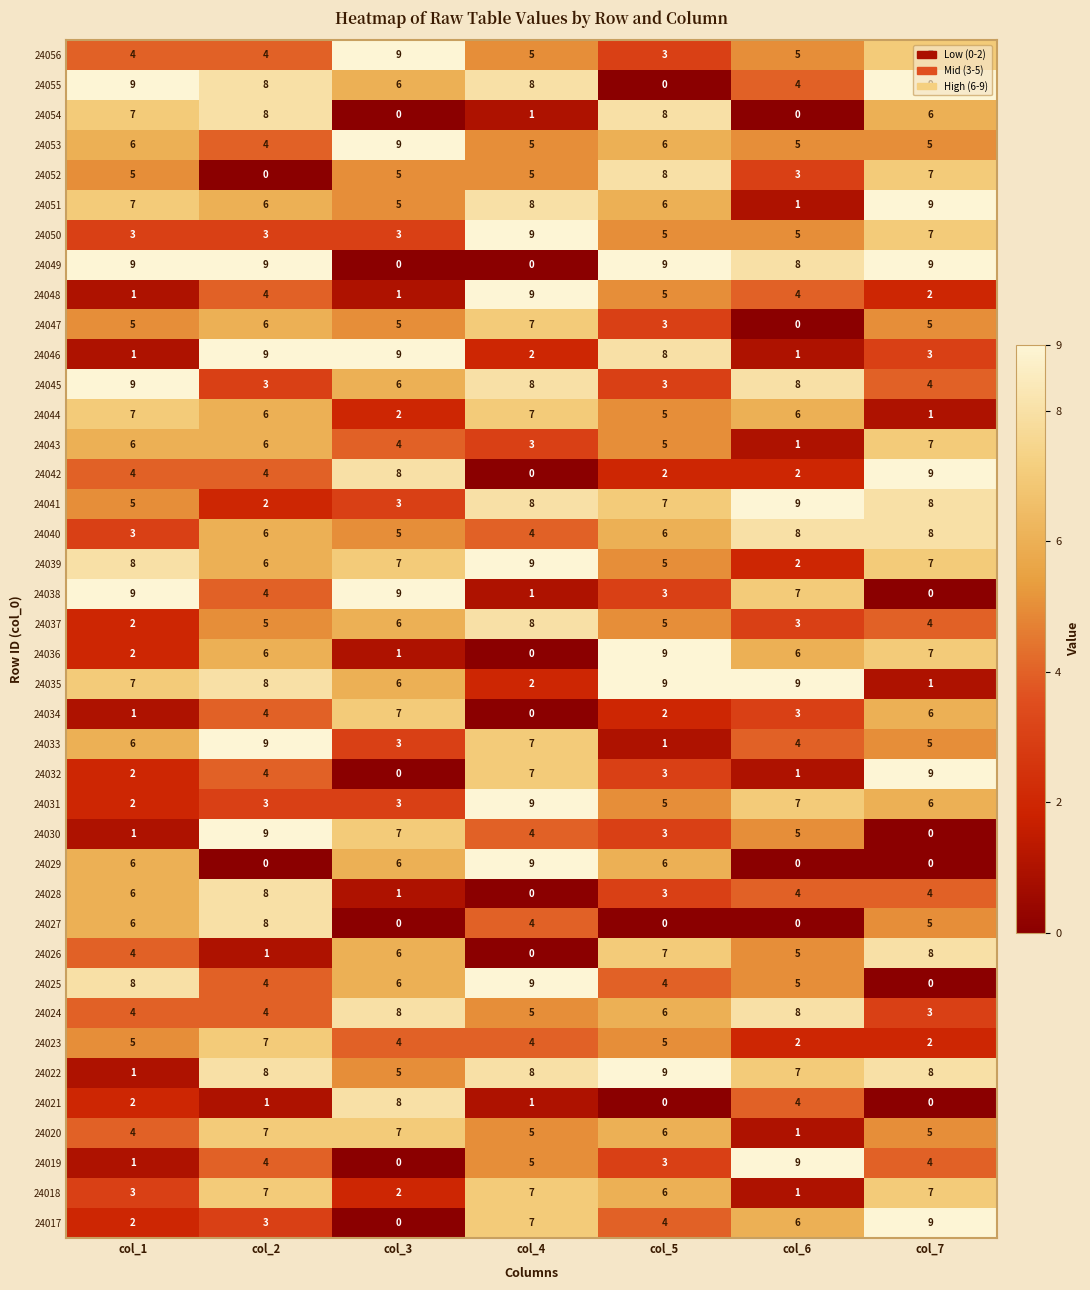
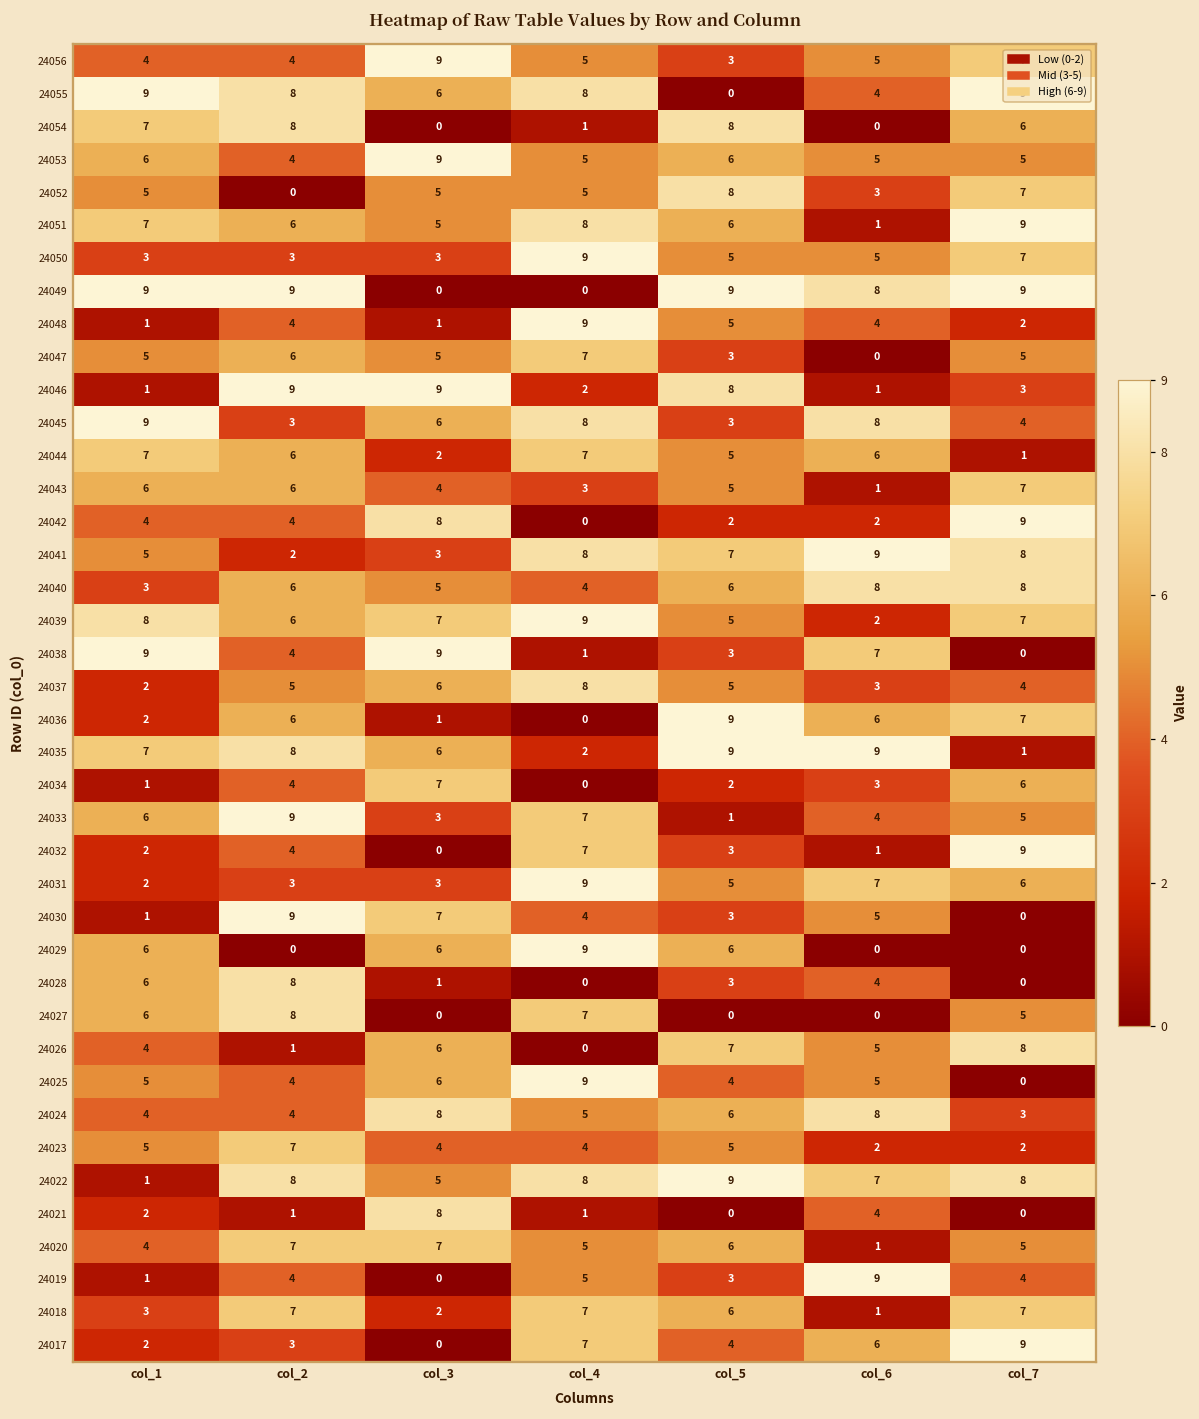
24028, col_7: 4 -> 0
24027, col_4: 4 -> 7
24025, col_1: 8 -> 5
